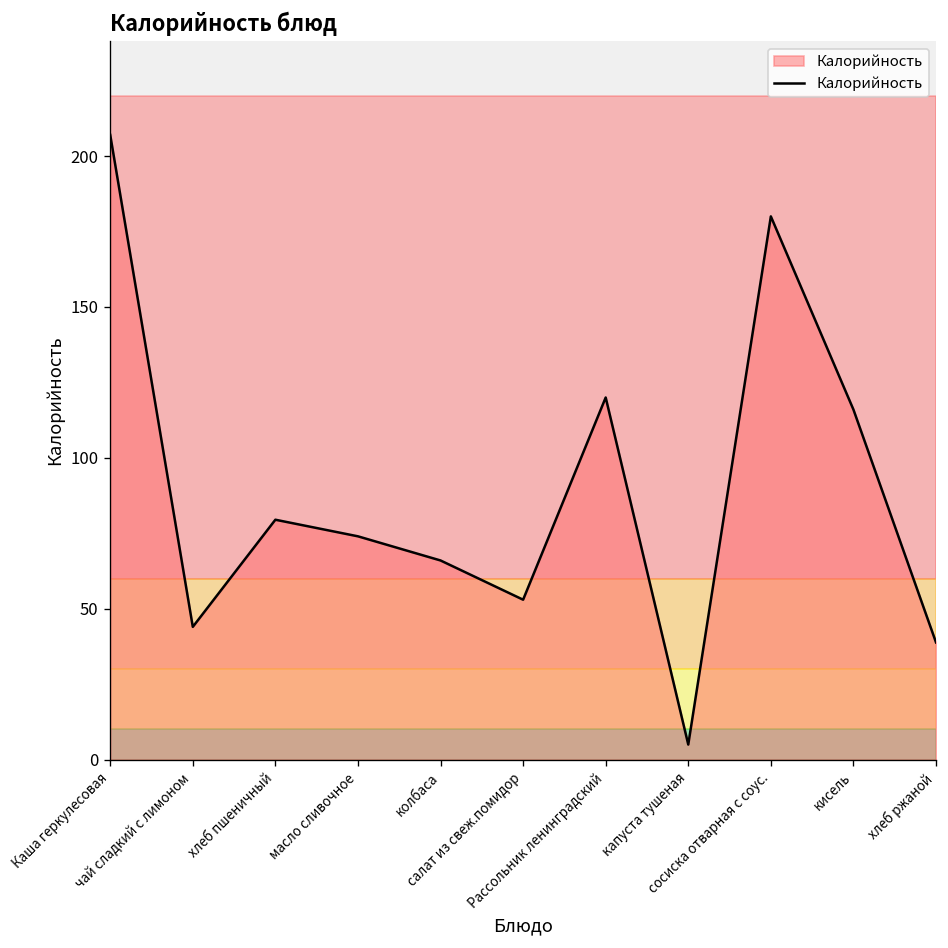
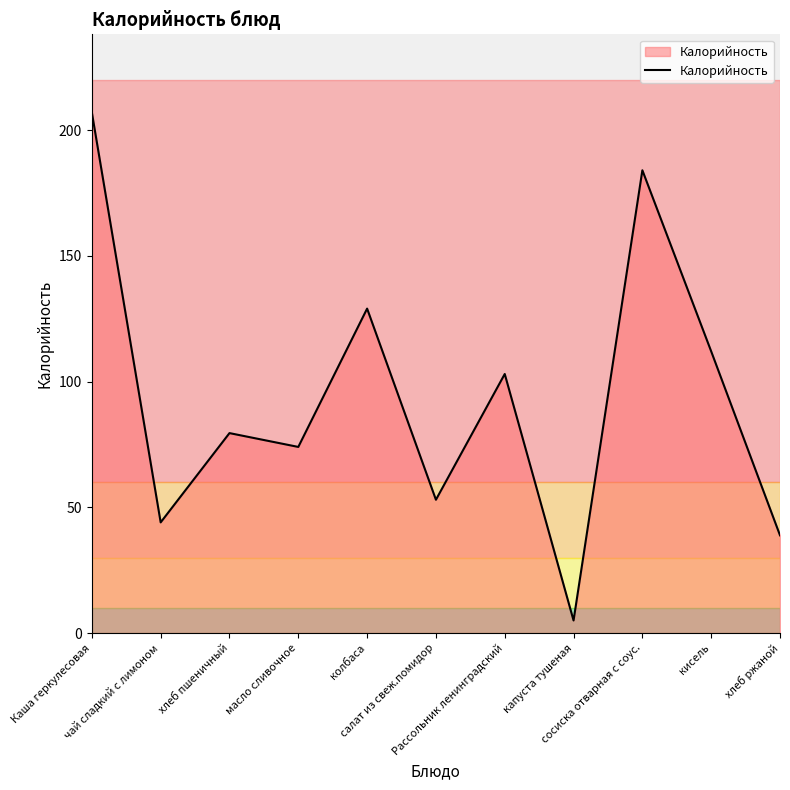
колбаса: 66 -> 129
Рассольник ленинградский: 120 -> 103
сосиска отварная с соус.: 180 -> 184
кисель: 116 -> 112
